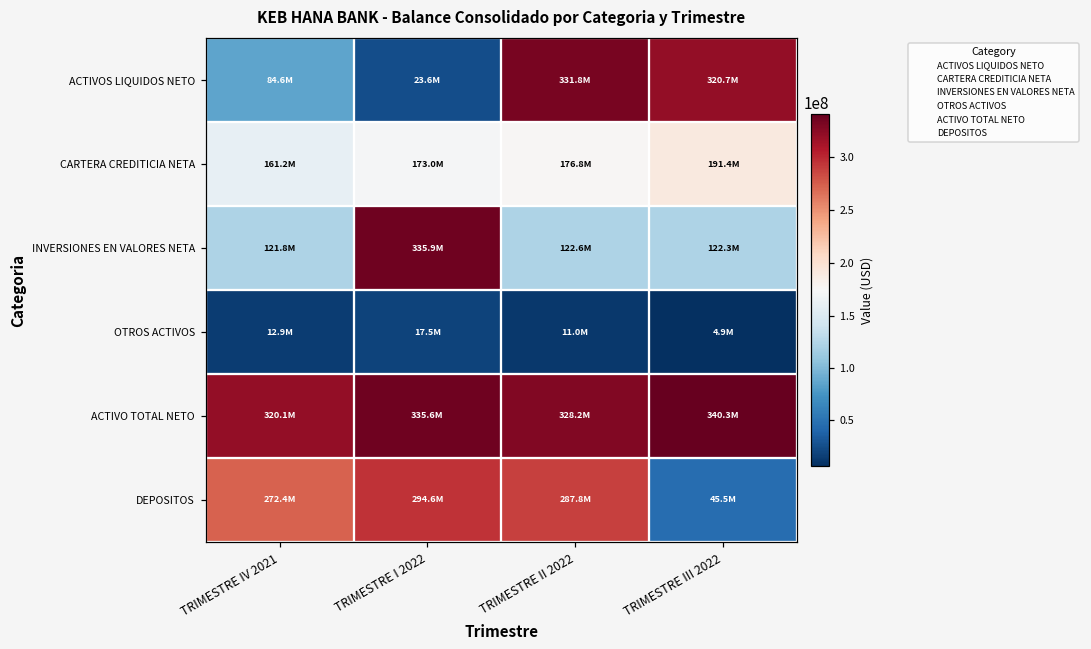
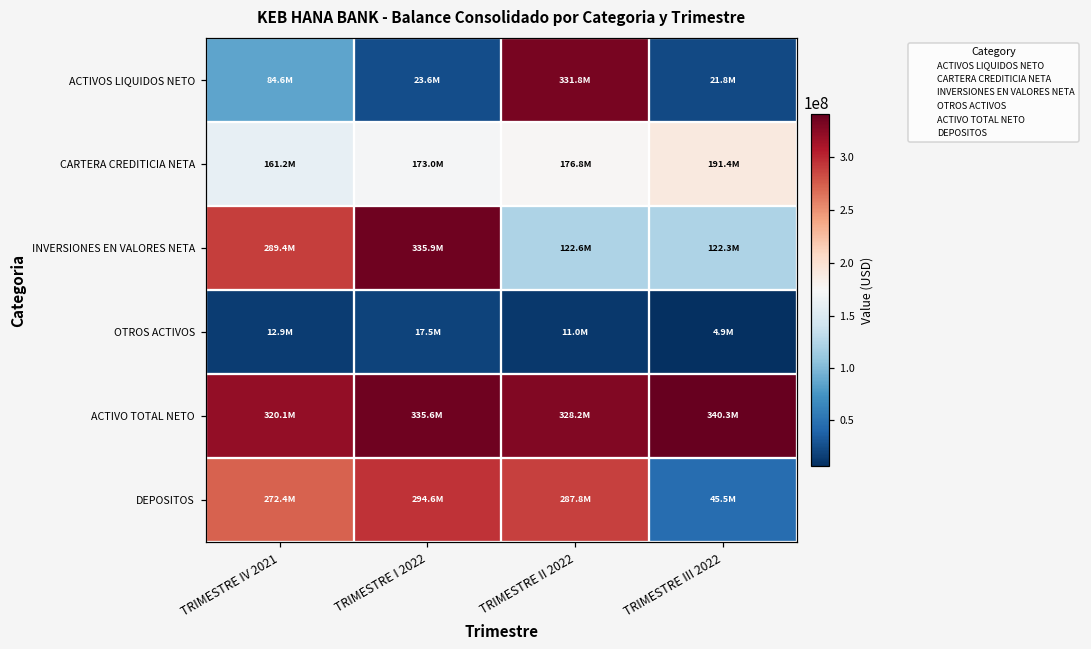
ACTIVOS LIQUIDOS NETO, TRIMESTRE III 2022: 320.7M -> 21.8M
INVERSIONES EN VALORES NETA, TRIMESTRE IV 2021: 121.8M -> 289.4M
